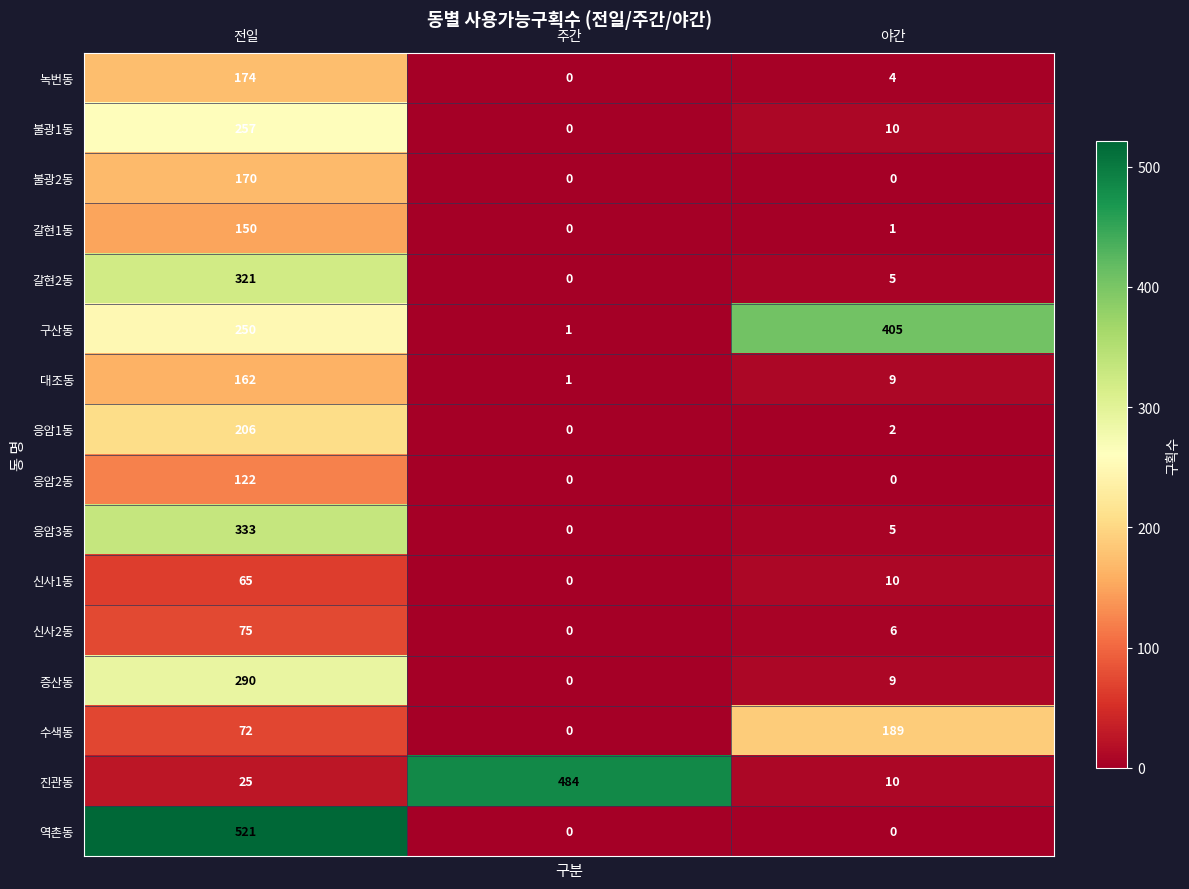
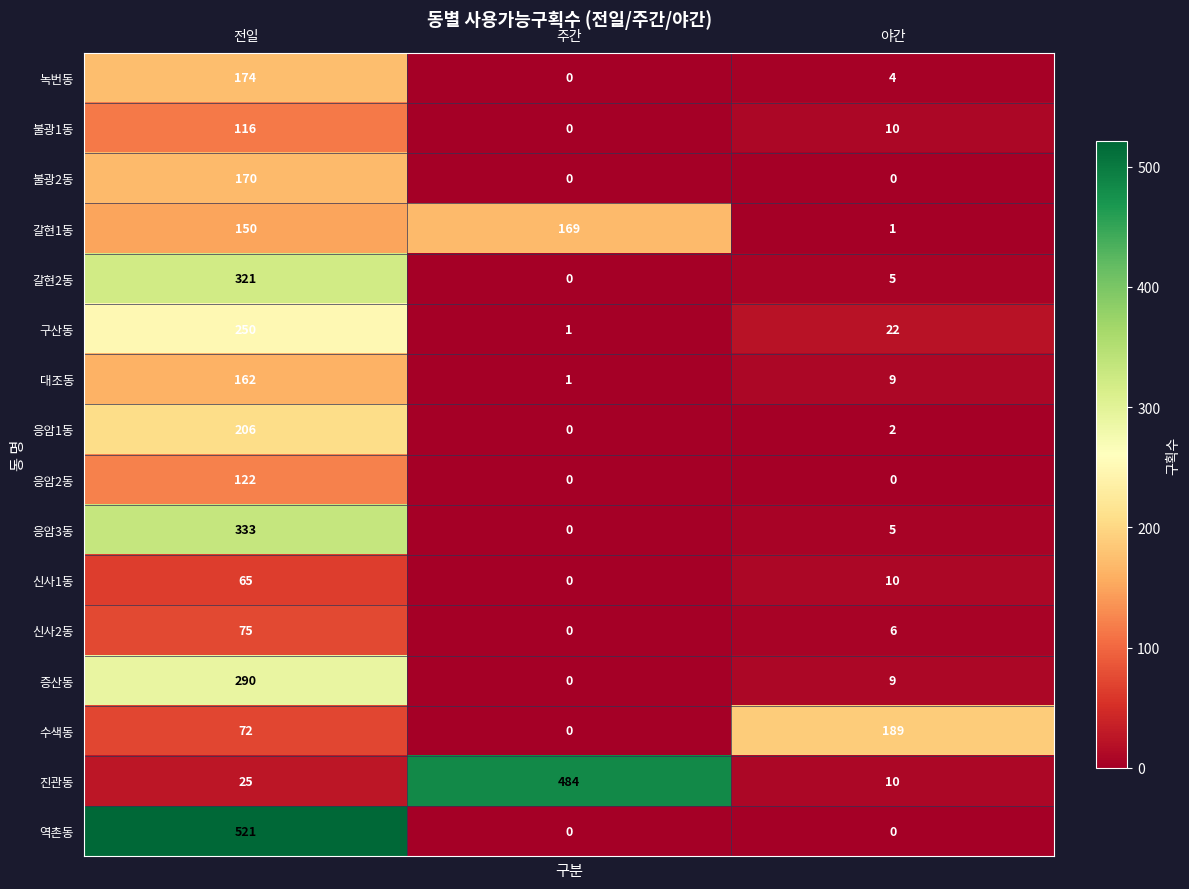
불광1동, 전일: 257 -> 116
갈현1동, 주간: 0 -> 169
구산동, 야간: 405 -> 22
